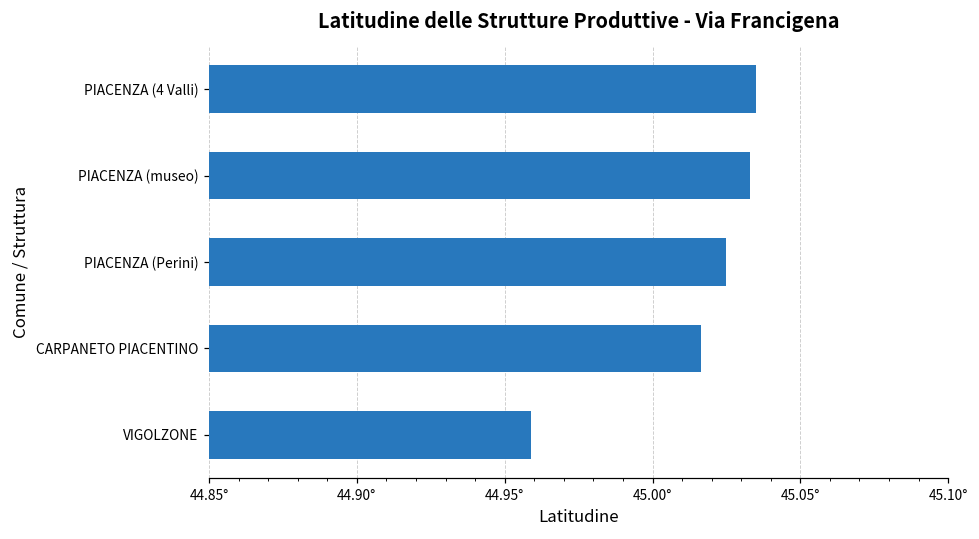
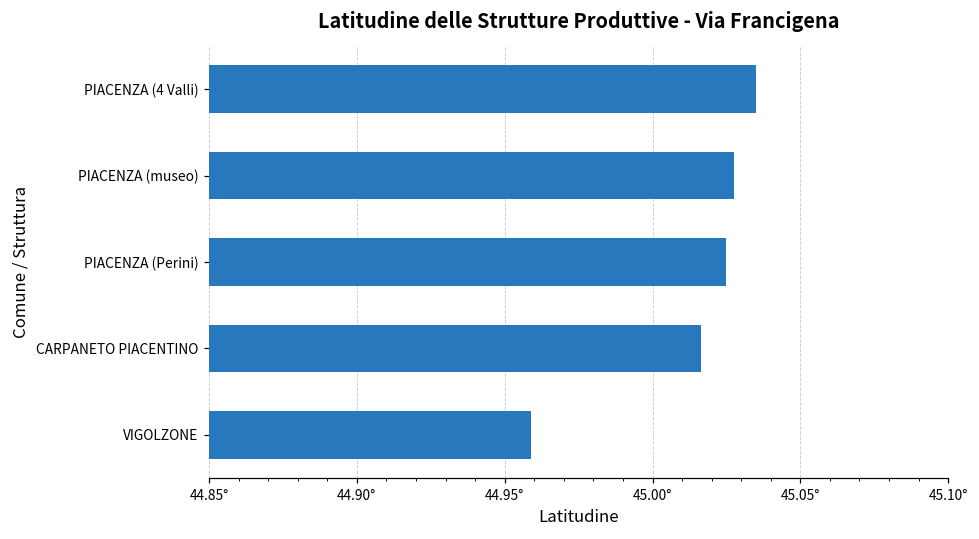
PIACENZA (museo): 45.033° -> 45.028°
